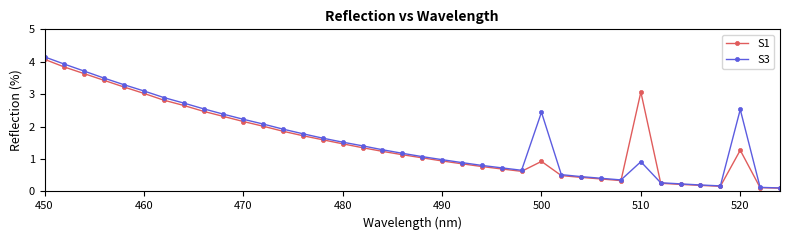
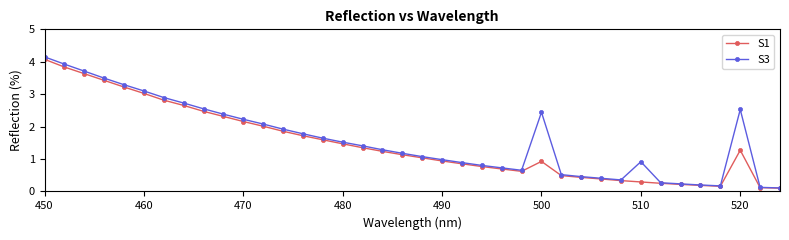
S1, 510: 3.1 -> 0.3
